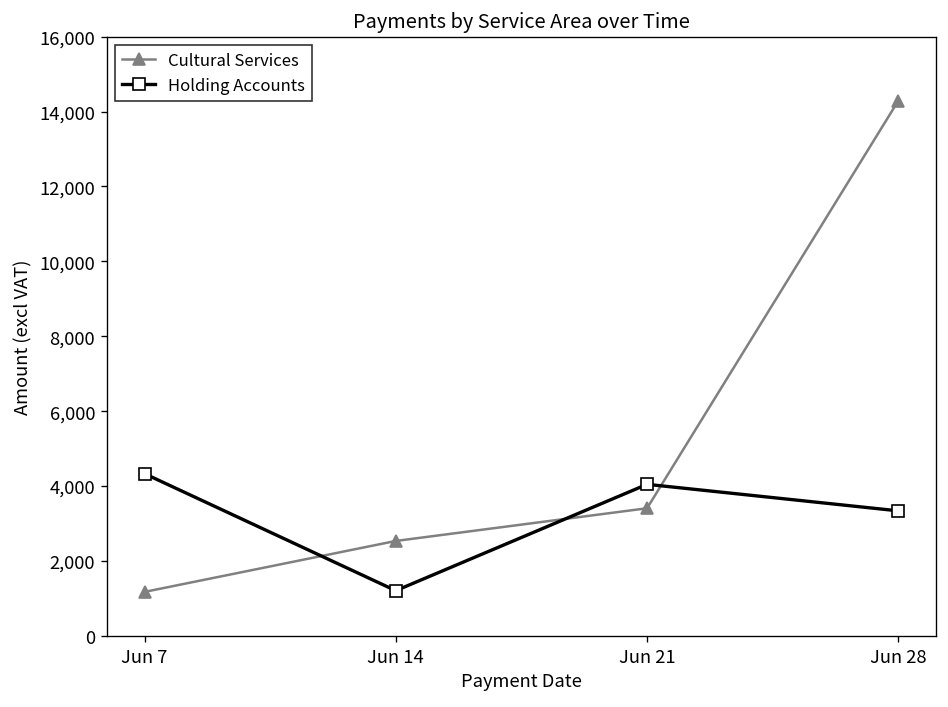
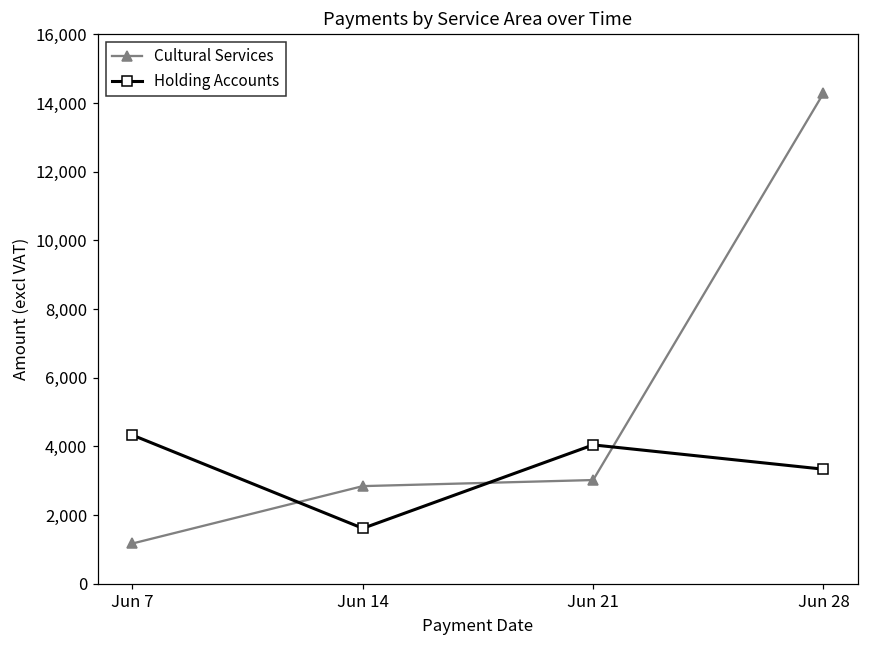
Cultural Services, Jun 14: 2,500 -> 2,800
Holding Accounts, Jun 14: 1,200 -> 1,600
Cultural Services, Jun 21: 3,400 -> 3,000
